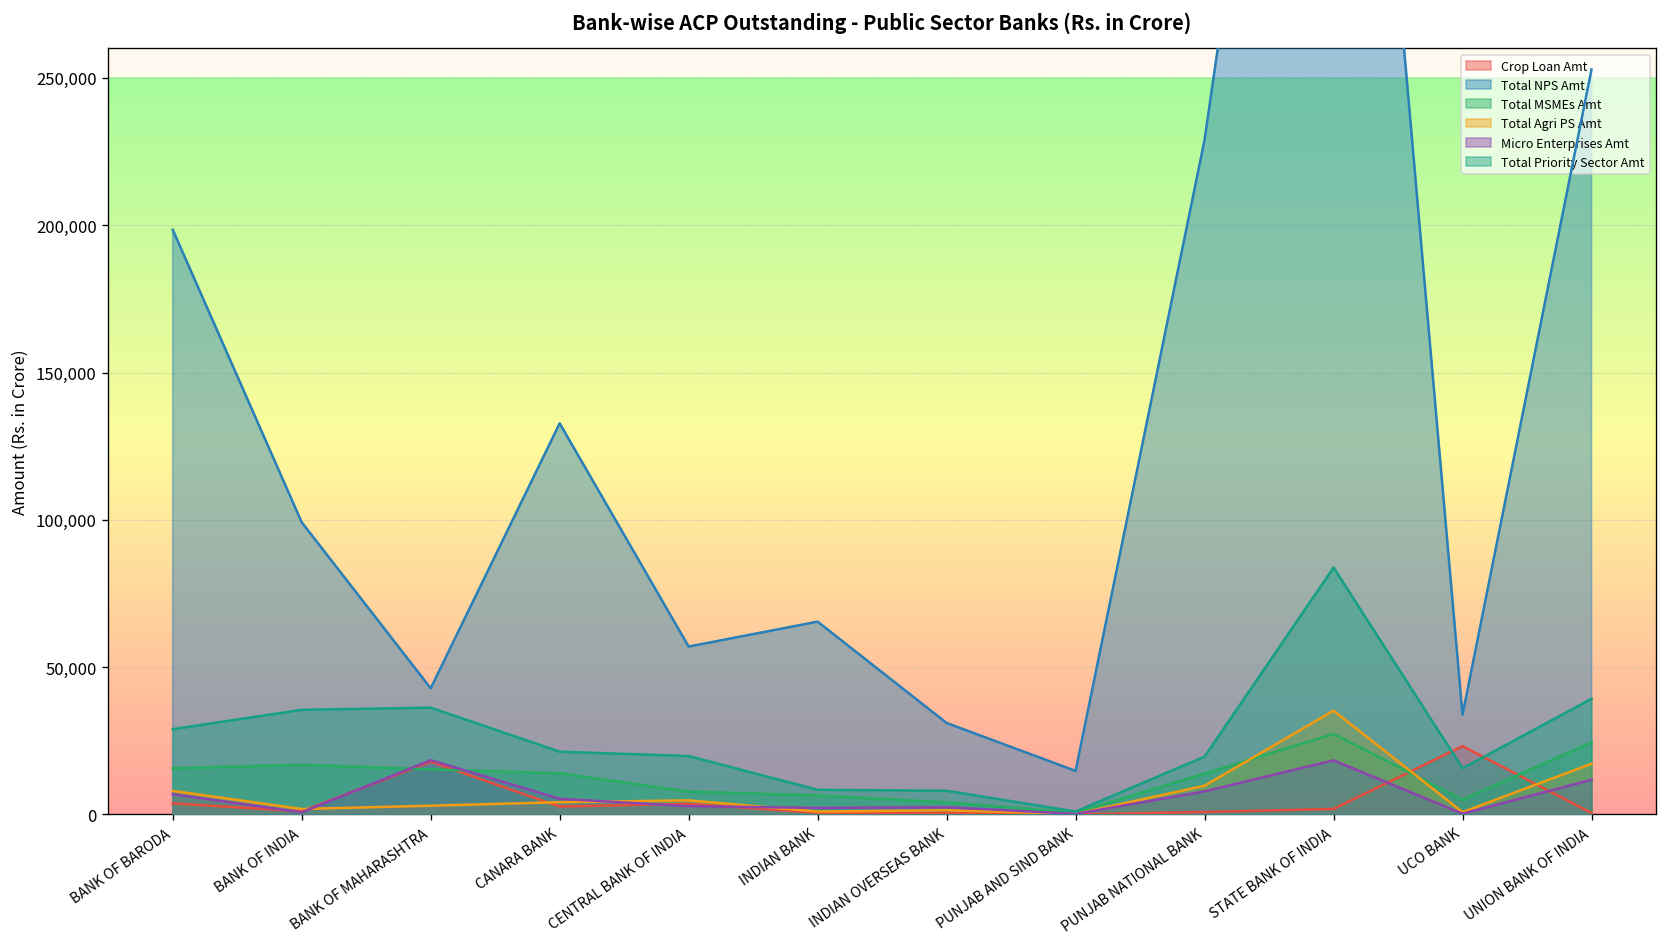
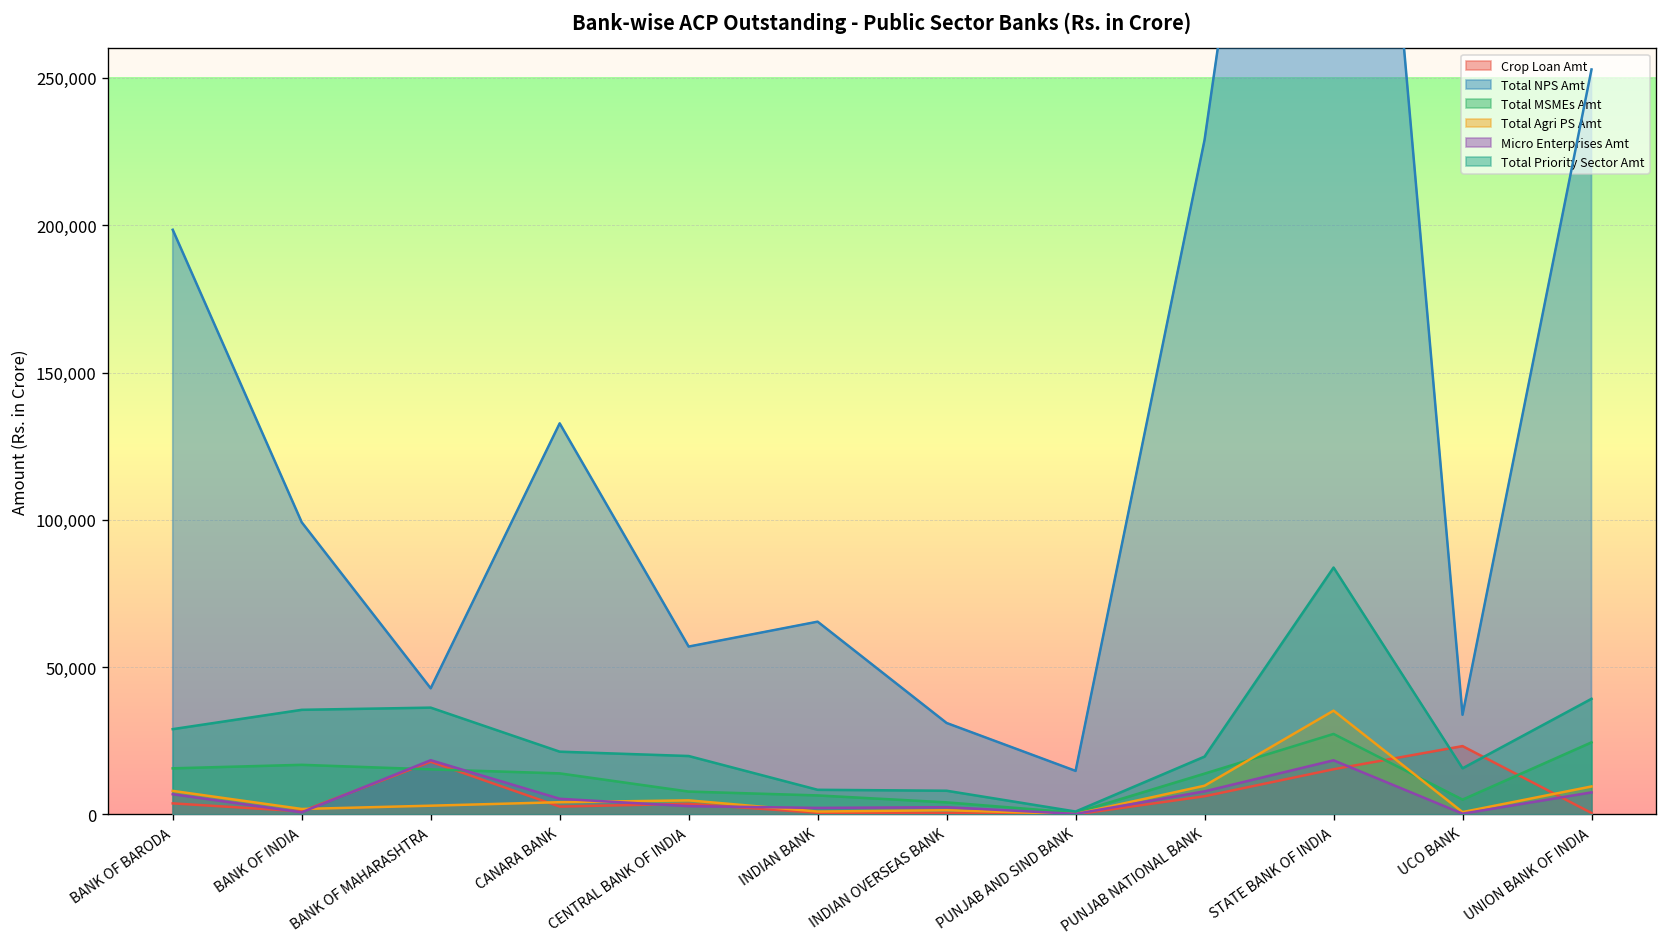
Crop Loan Amt, PUNJAB NATIONAL BANK: 1,000 -> 6,000
Crop Loan Amt, STATE BANK OF INDIA: 2,000 -> 15,000
Total Agri PS Amt, UNION BANK OF INDIA: 17,000 -> 9,000
Micro Enterprises Amt, UNION BANK OF INDIA: 12,000 -> 7,000
